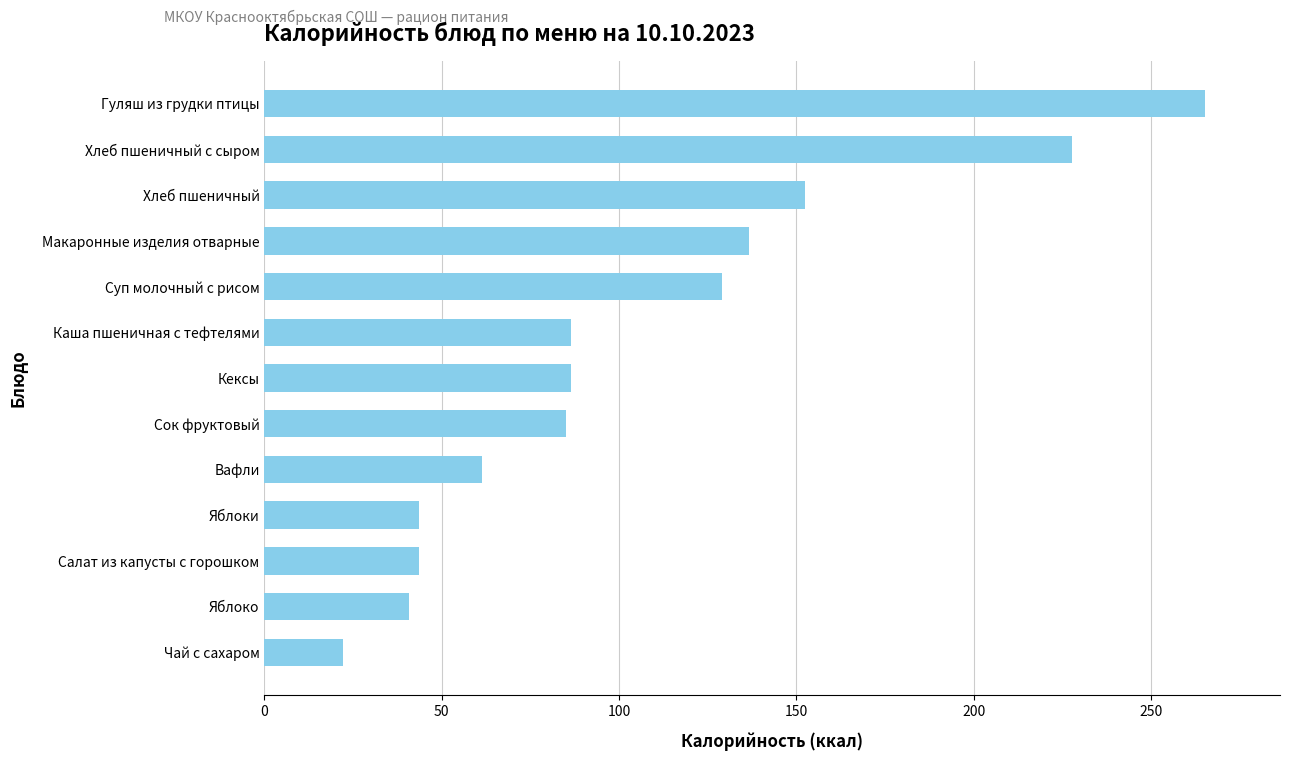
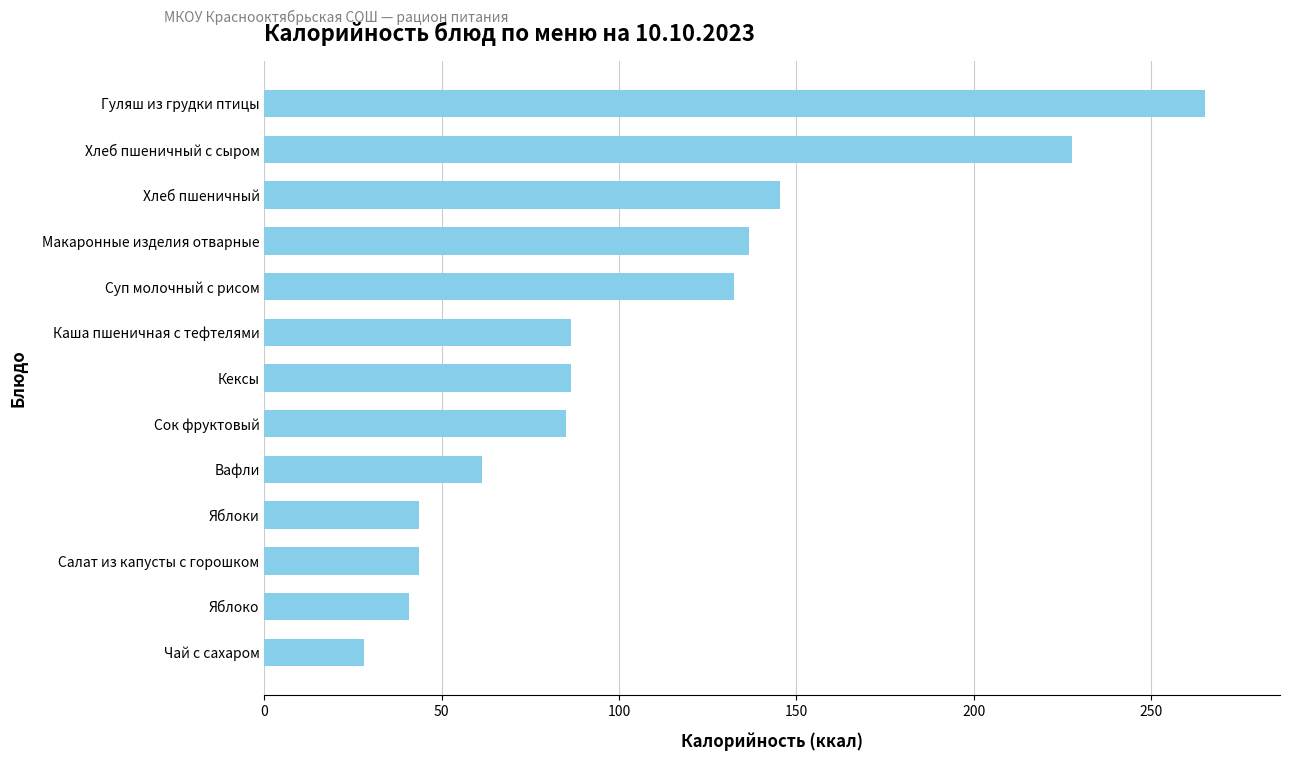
Хлеб пшеничный: 152 -> 145
Суп молочный с рисом: 129 -> 132
Чай с сахаром: 22 -> 28
